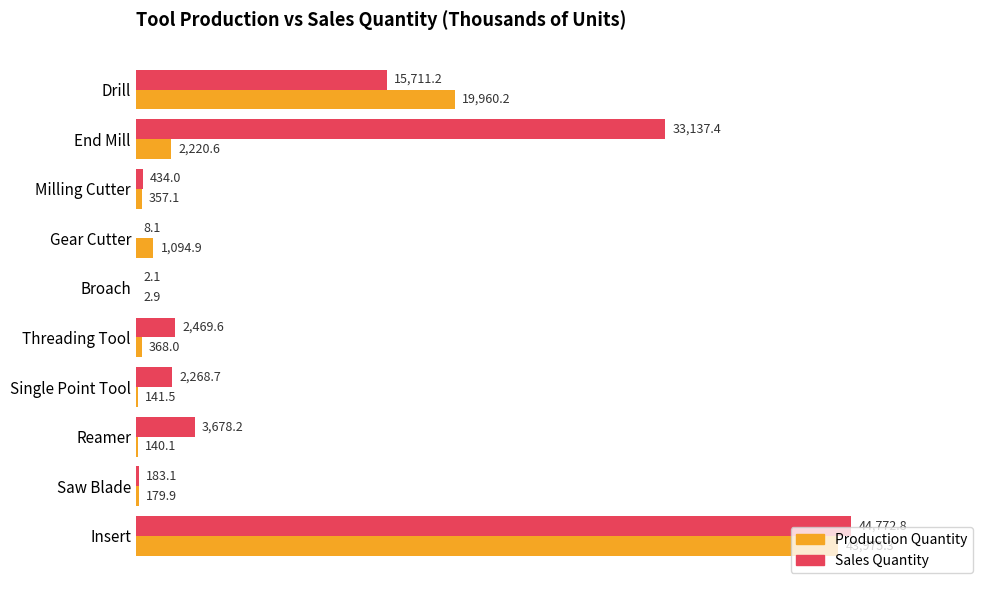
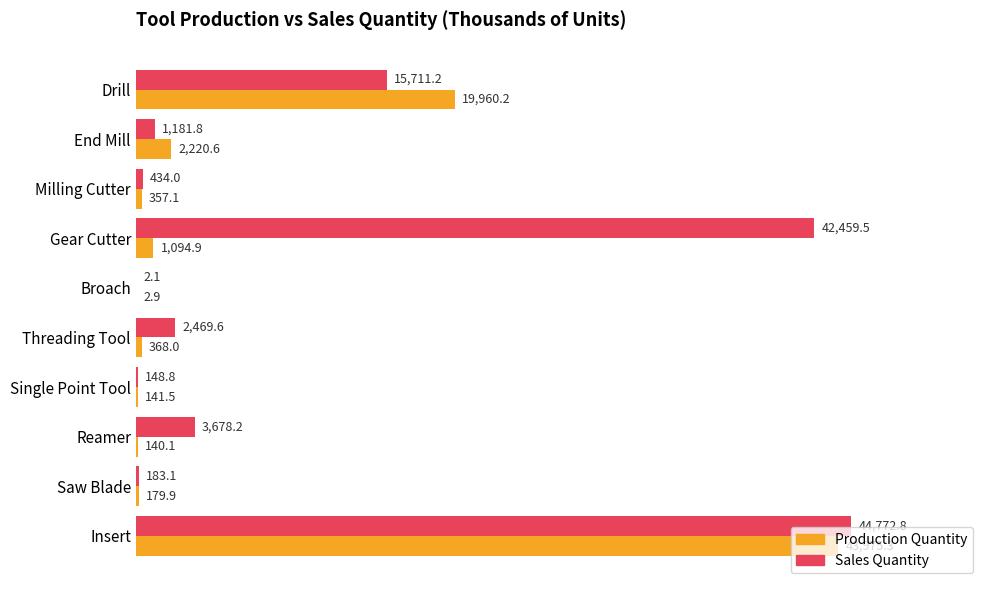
Sales Quantity, End Mill: 33,137.4 -> 1,181.8
Sales Quantity, Gear Cutter: 8.1 -> 42,459.5
Sales Quantity, Single Point Tool: 2,268.7 -> 148.8
